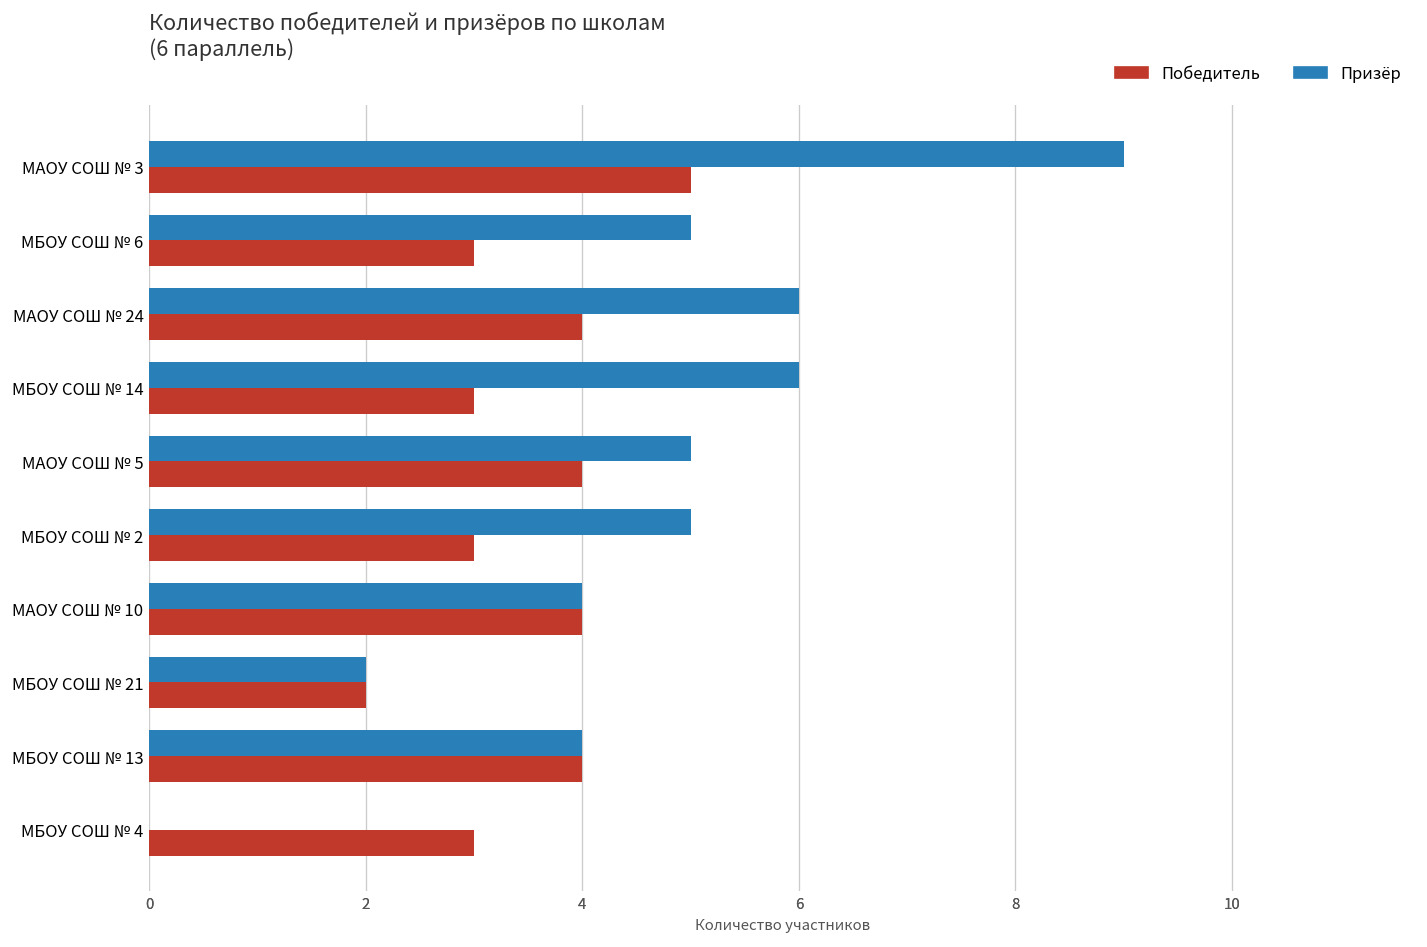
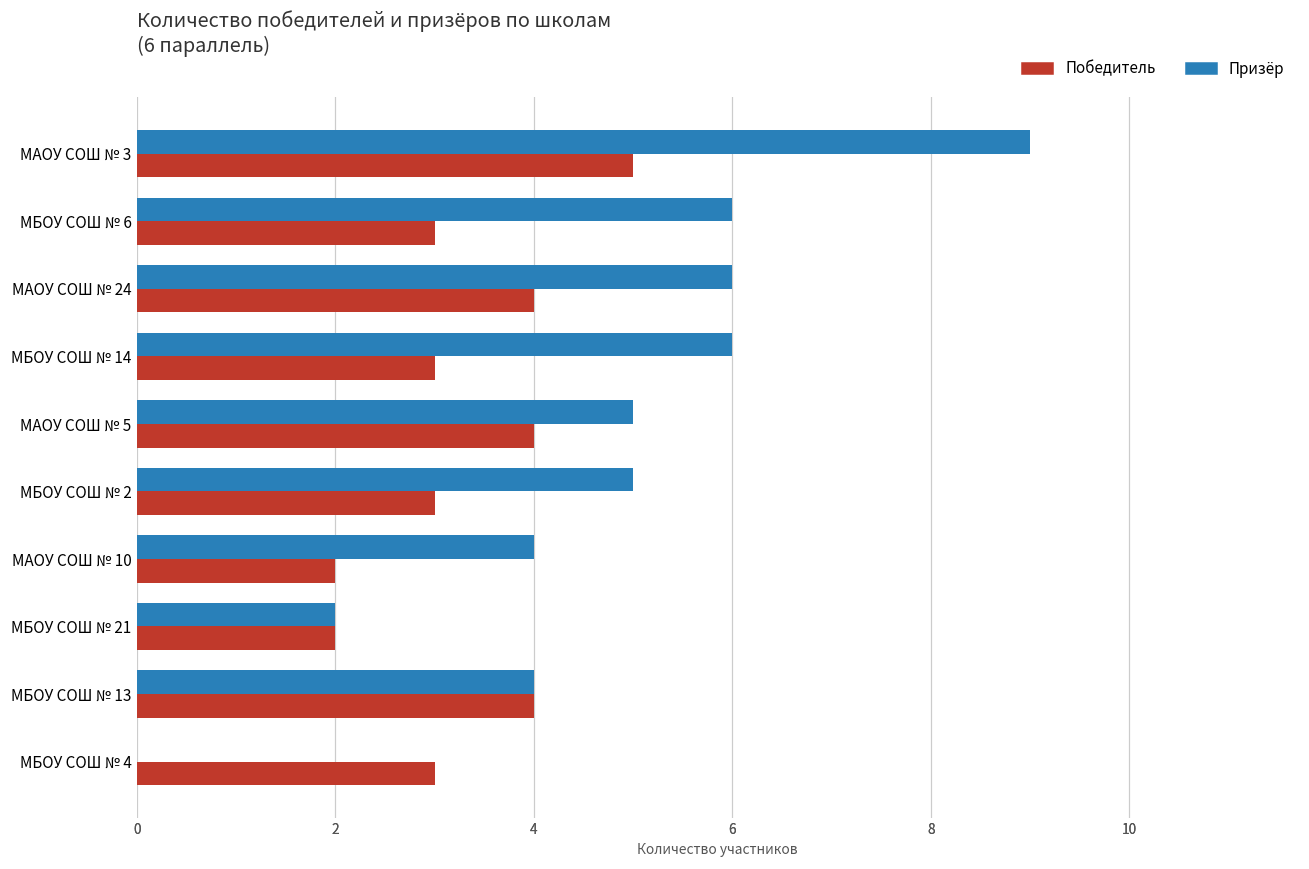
Призёр, МБОУ СОШ № 6: 5 -> 6
Победитель, МАОУ СОШ № 10: 4 -> 2
